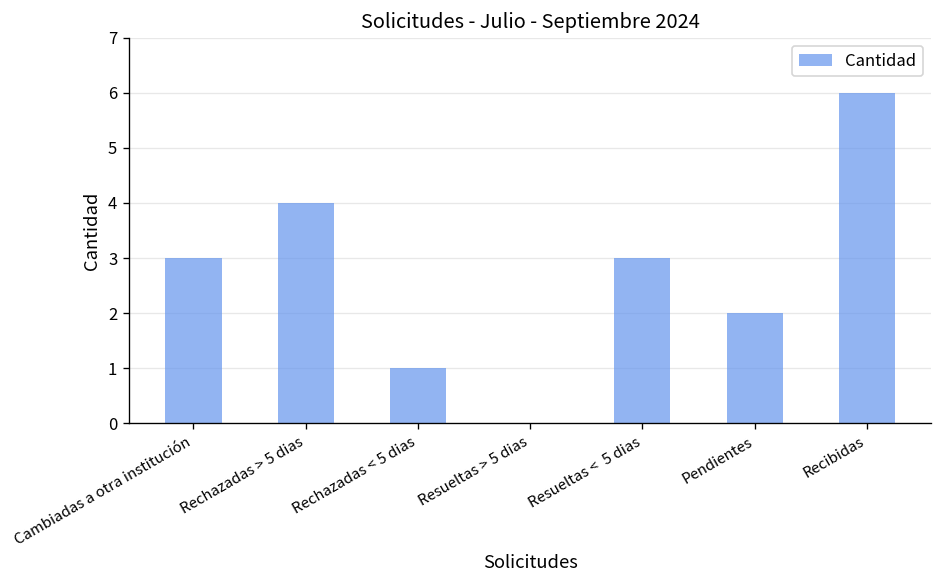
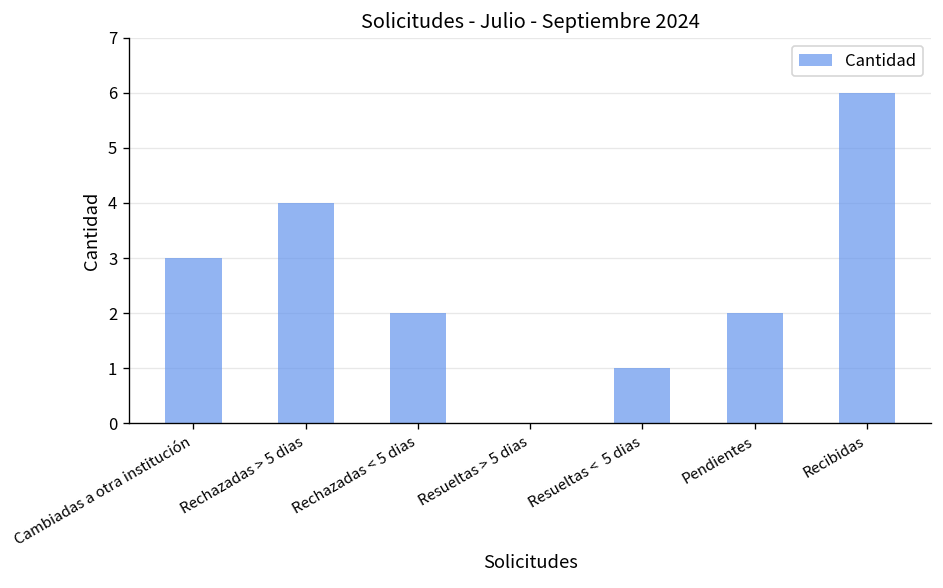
Rechazadas < 5 dias: 1 -> 2
Resueltas < 5 dias: 3 -> 1
